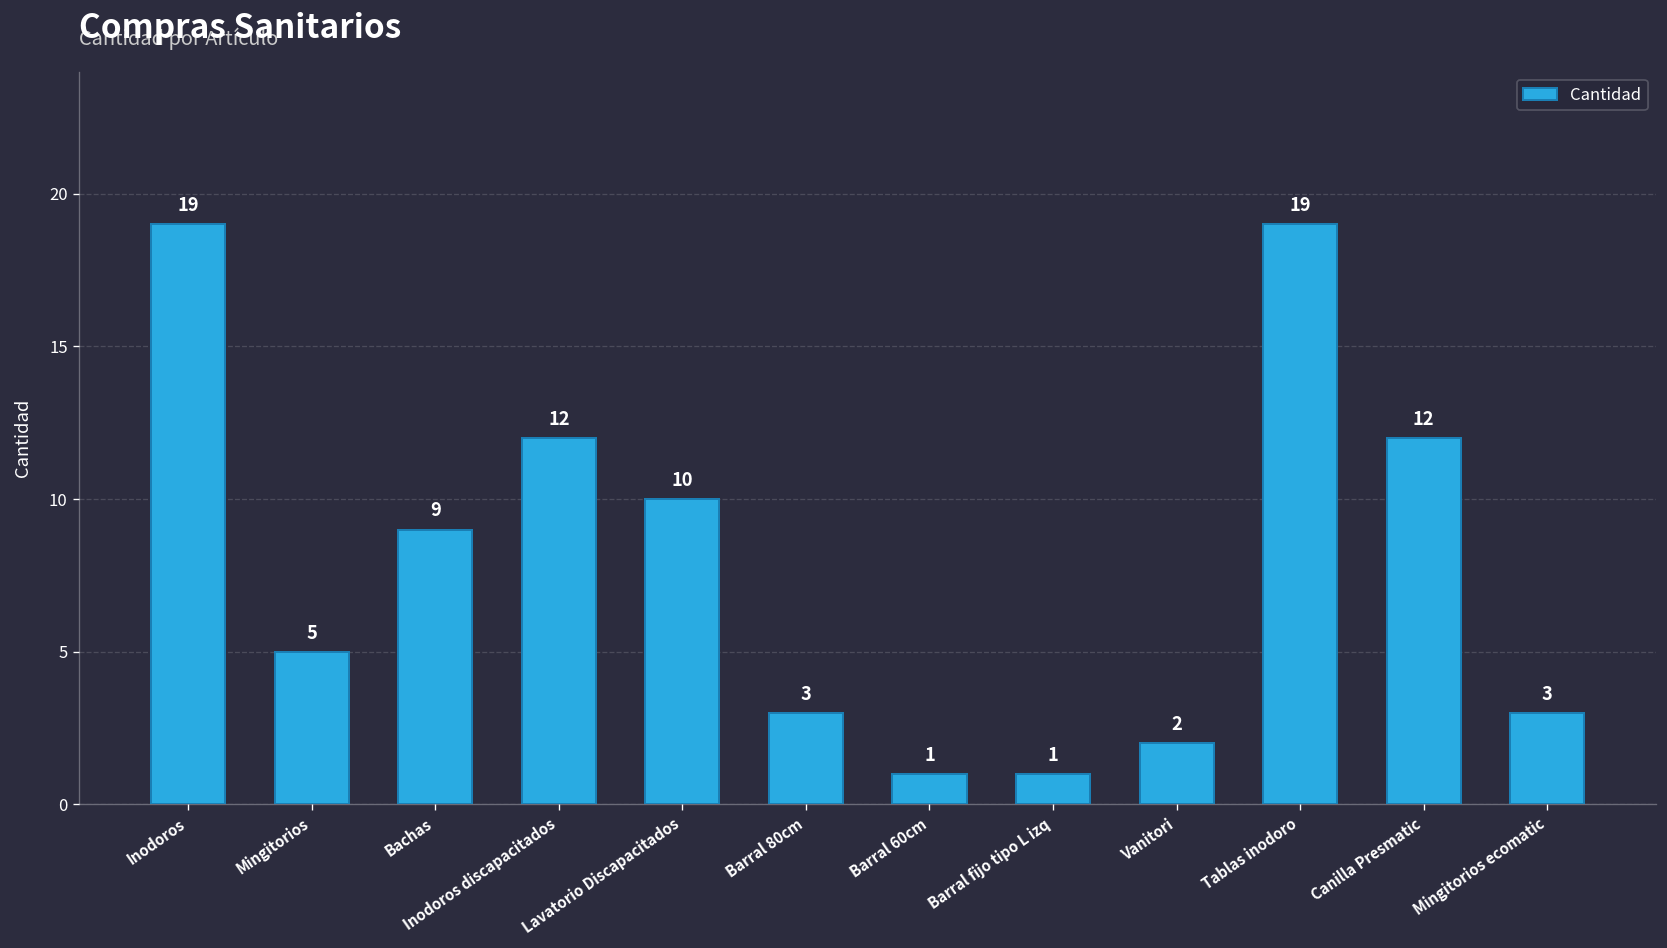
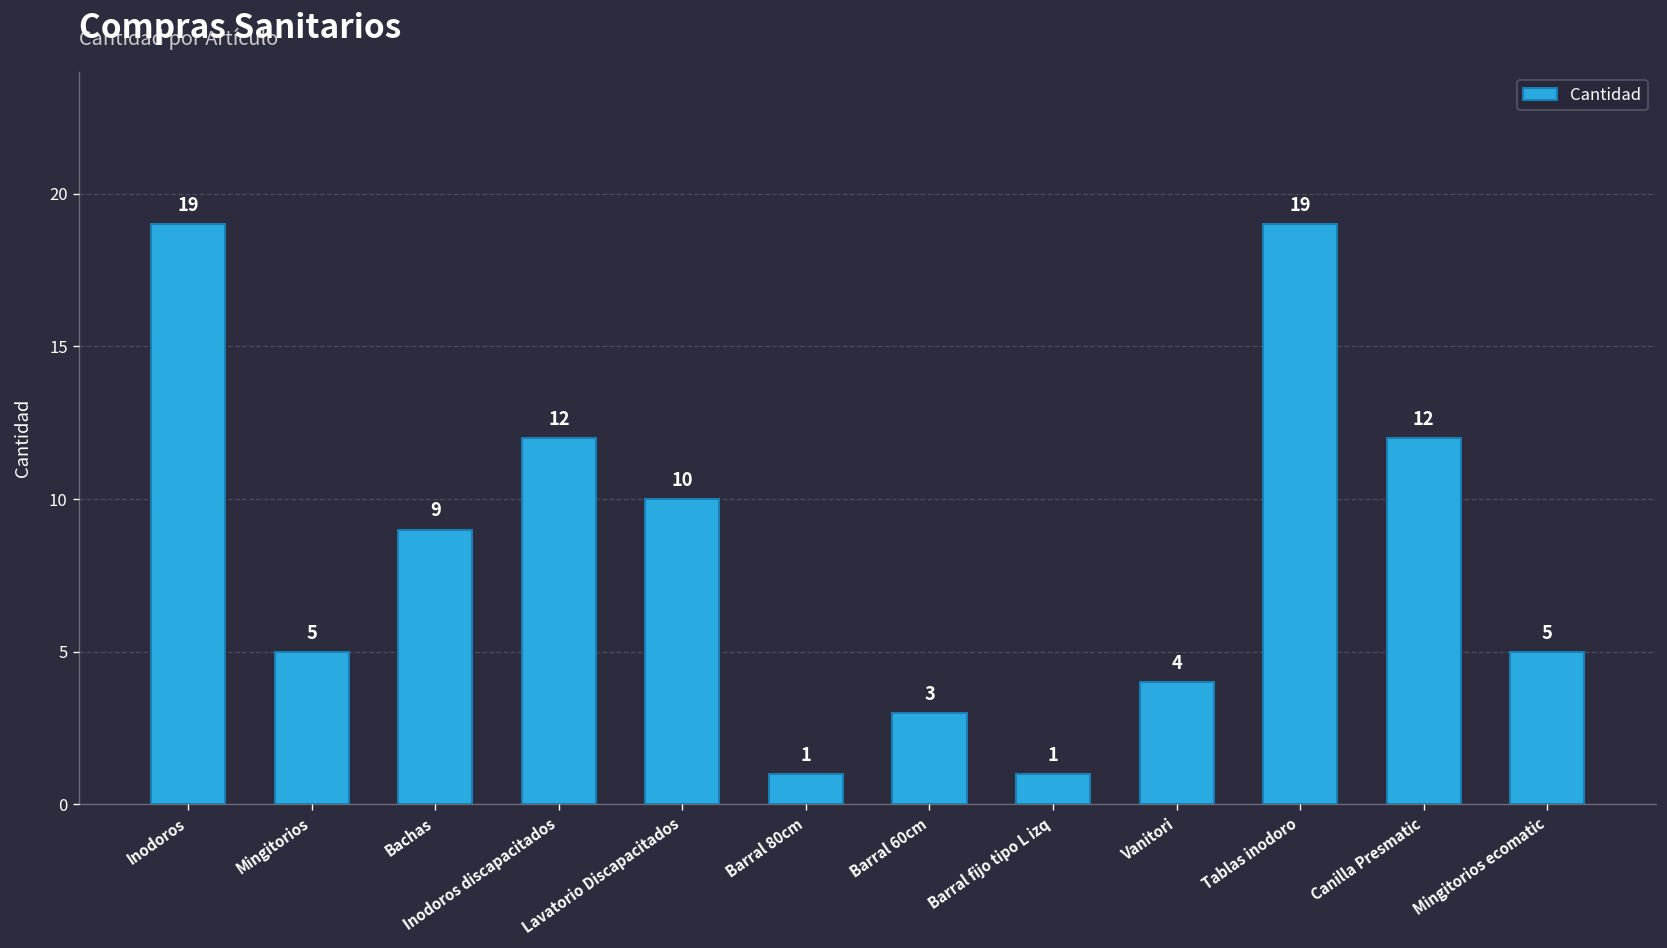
Barral 80cm: 3 -> 1
Barral 60cm: 1 -> 3
Vanitori: 2 -> 4
Mingitorios ecomatic: 3 -> 5
